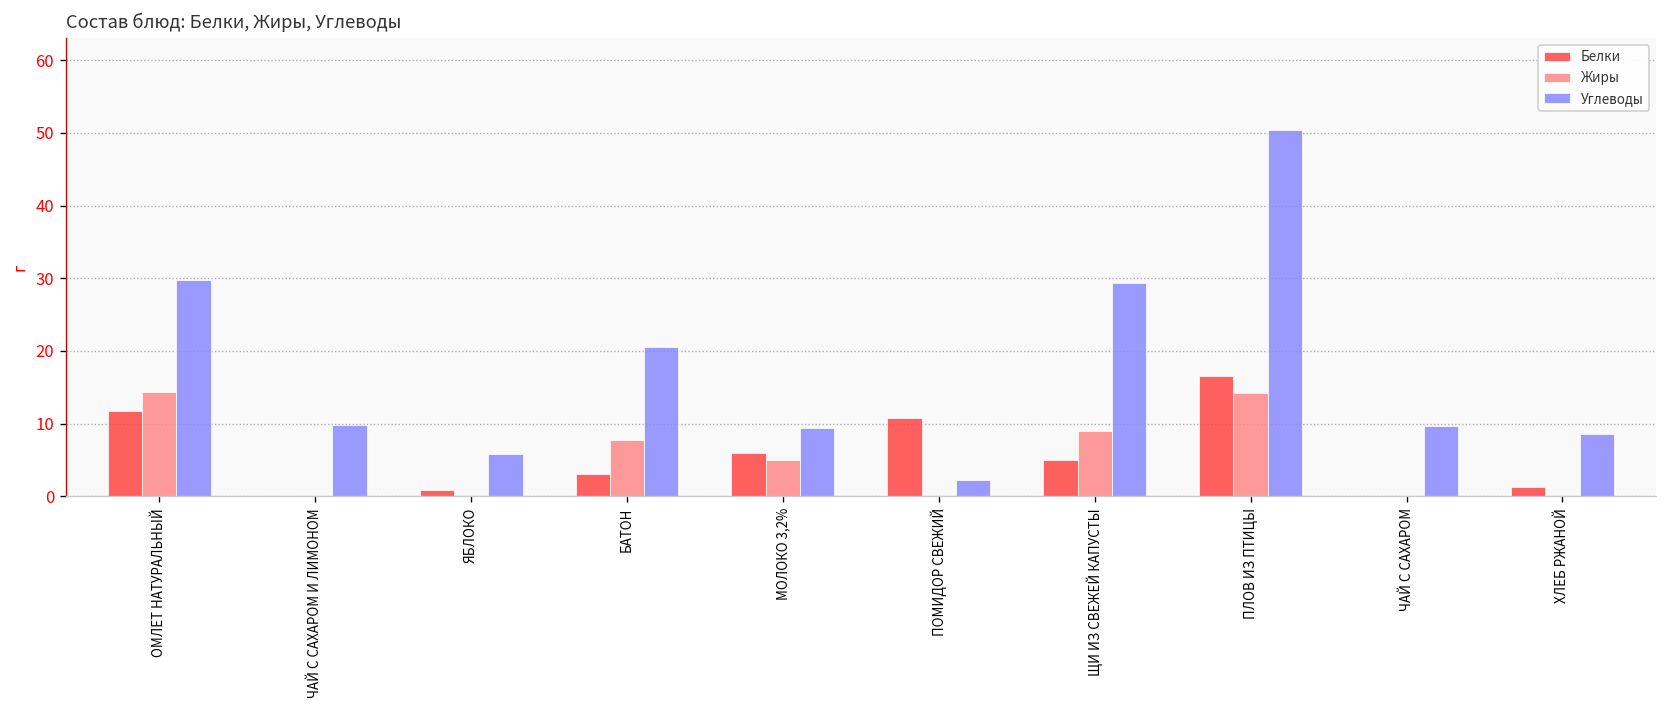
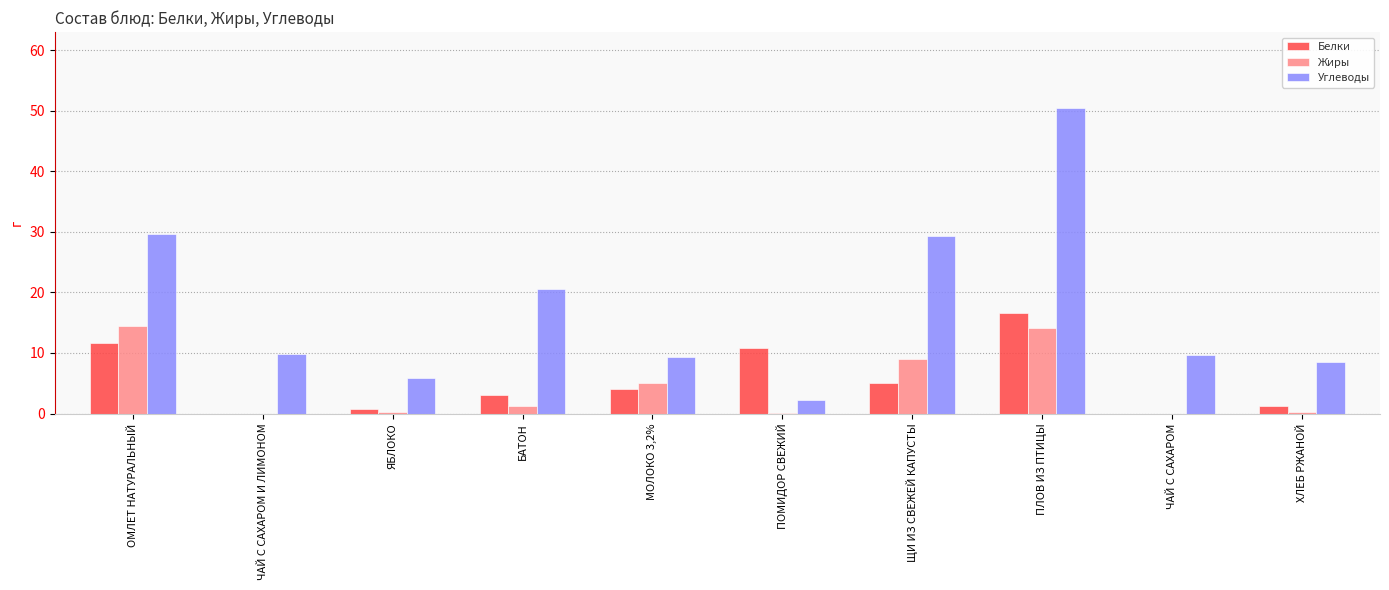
Жиры, БАТОН: 8 -> 1
Белки, МОЛОКО 3,2%: 6 -> 4
